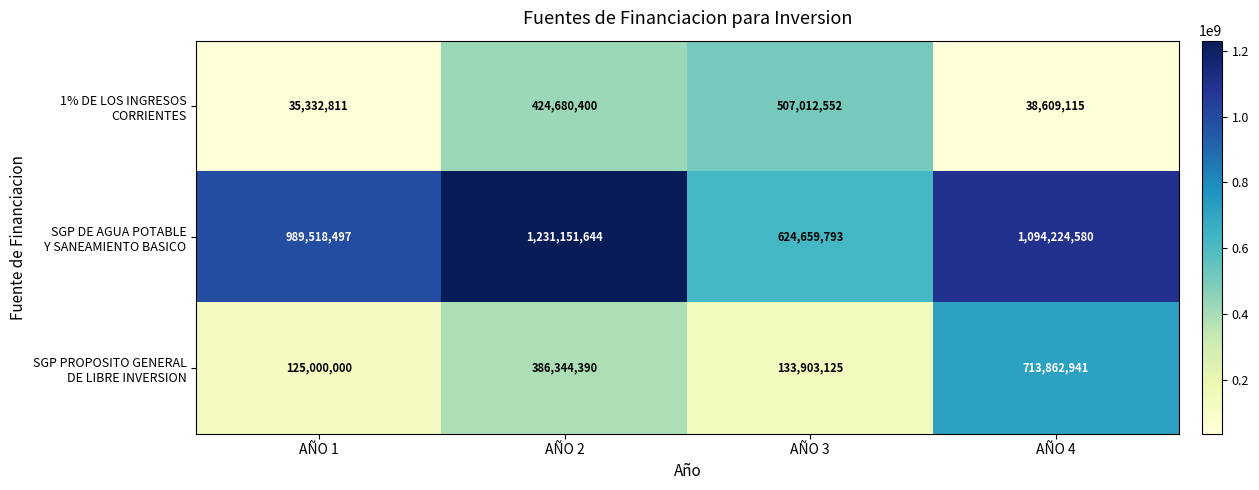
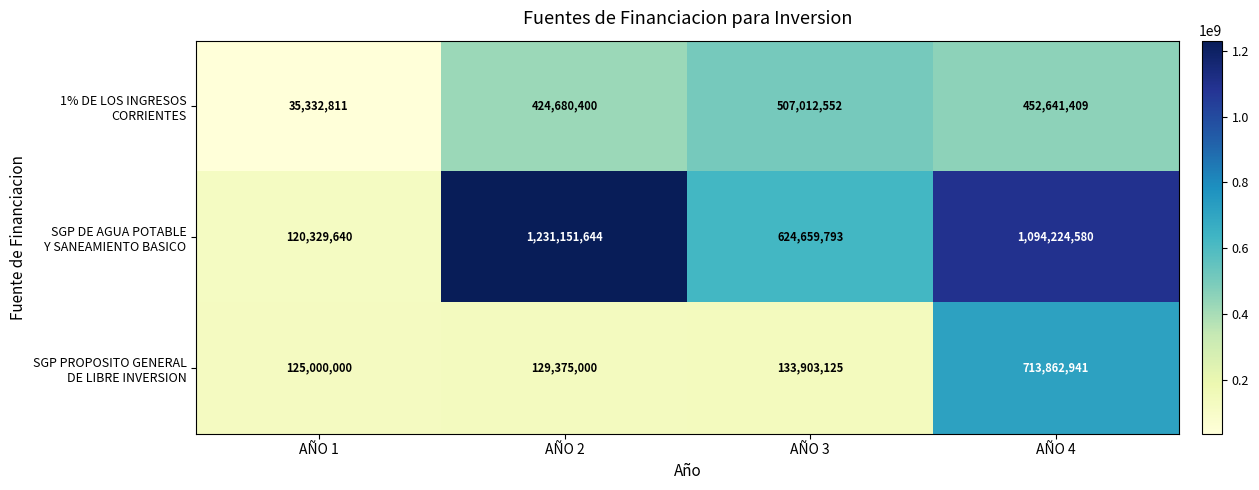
1% DE LOS INGRESOS CORRIENTES, AÑO 4: 38,609,115 -> 452,641,409
SGP DE AGUA POTABLE Y SANEAMIENTO BASICO, AÑO 1: 989,518,497 -> 120,329,640
SGP PROPOSITO GENERAL DE LIBRE INVERSION, AÑO 2: 386,344,390 -> 129,375,000
